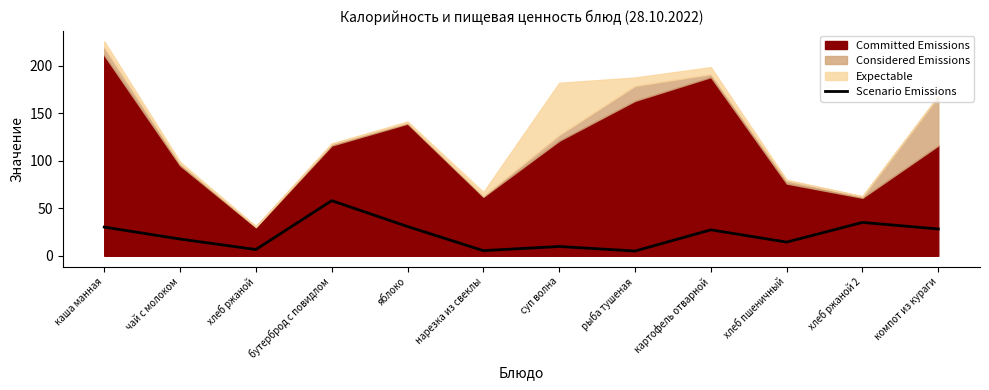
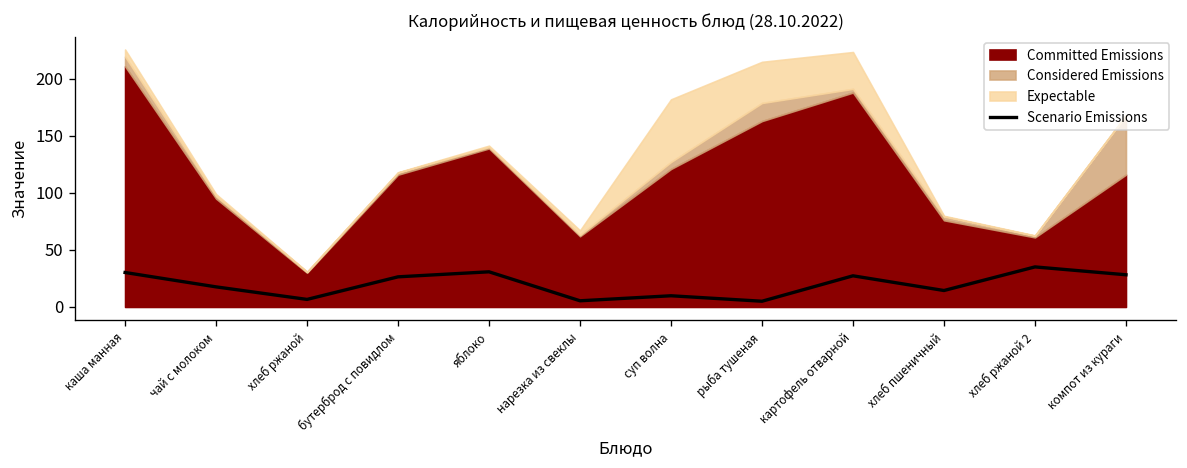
Scenario Emissions, бутерброд с повидлом: 60 -> 30
Expectable, рыба тушеная: 10 -> 40
Expectable, картофель отварной: 10 -> 30
